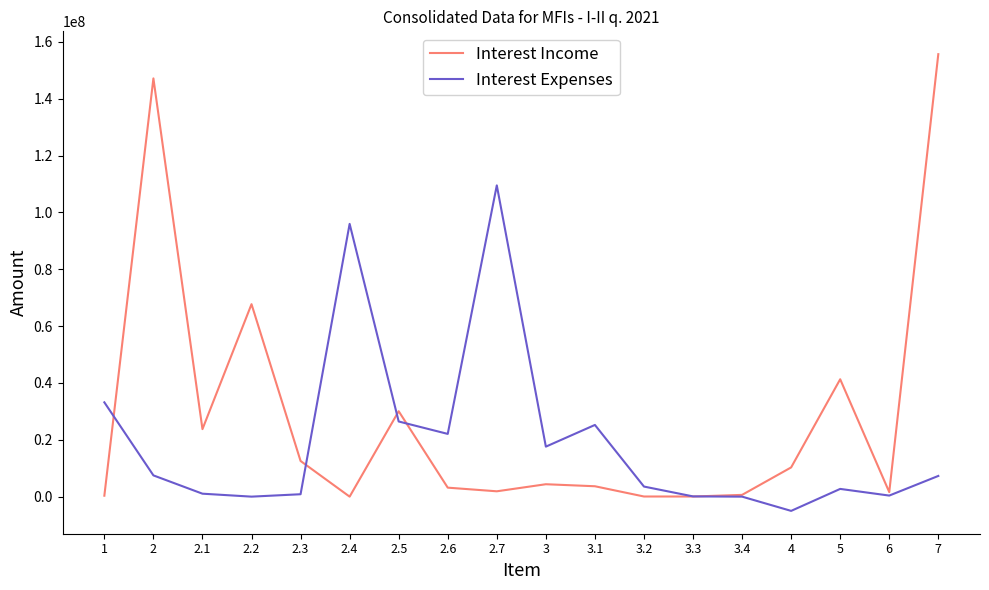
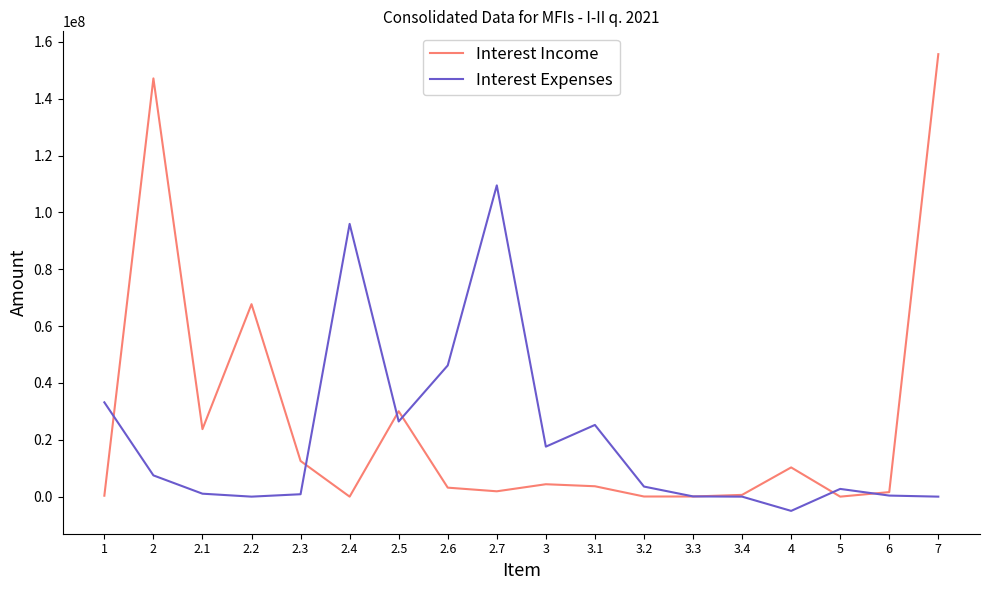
Interest Expenses, 2.6: 22000000 -> 46000000
Interest Income, 5: 41000000 -> 0
Interest Expenses, 7: 7000000 -> 0
